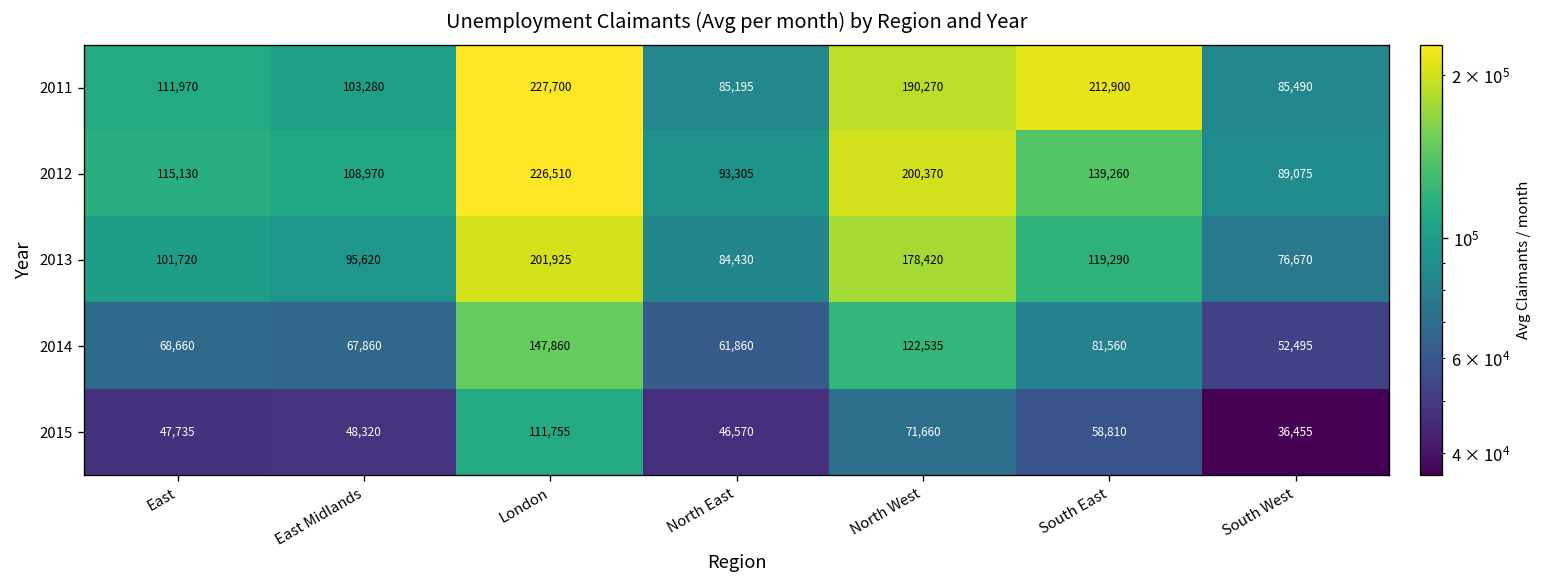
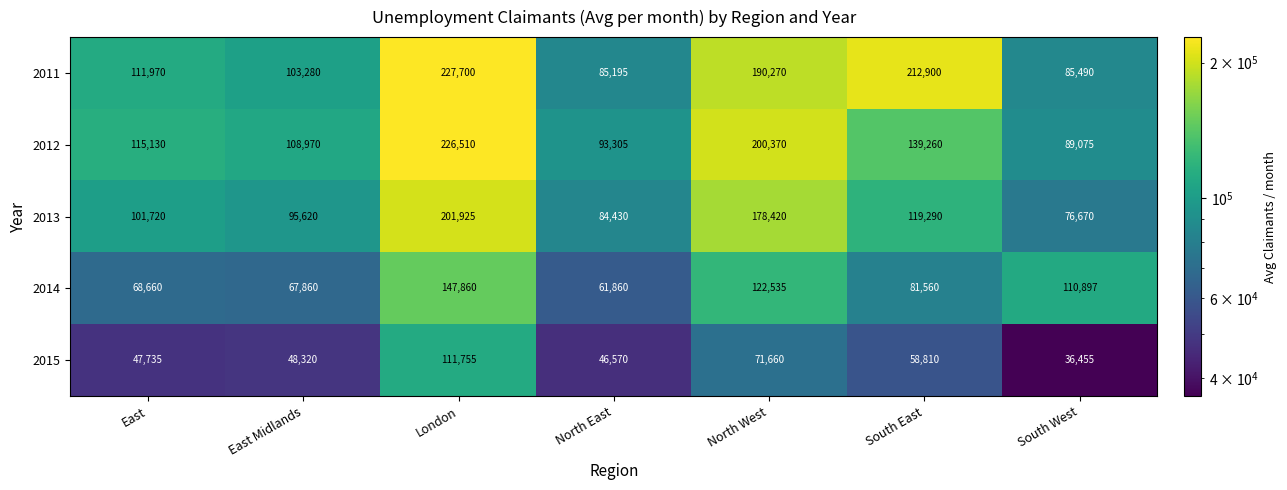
2014, South West: 52,495 -> 110,897
